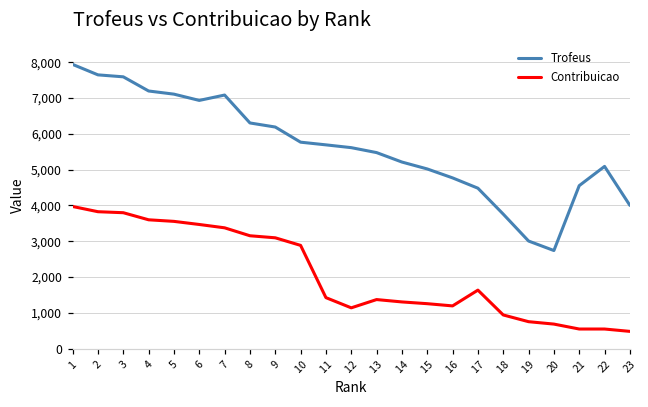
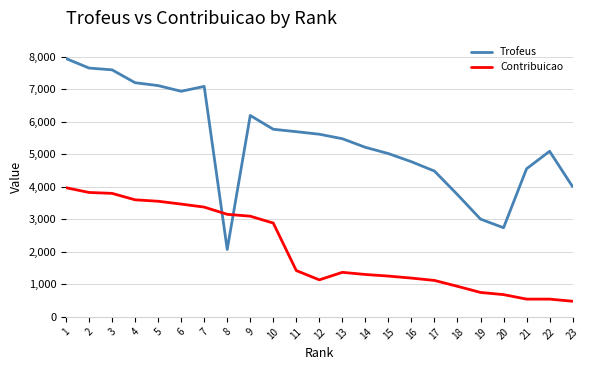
Trofeus, 8: 6,300 -> 2,100
Contribuicao, 17: 1,600 -> 1,100
